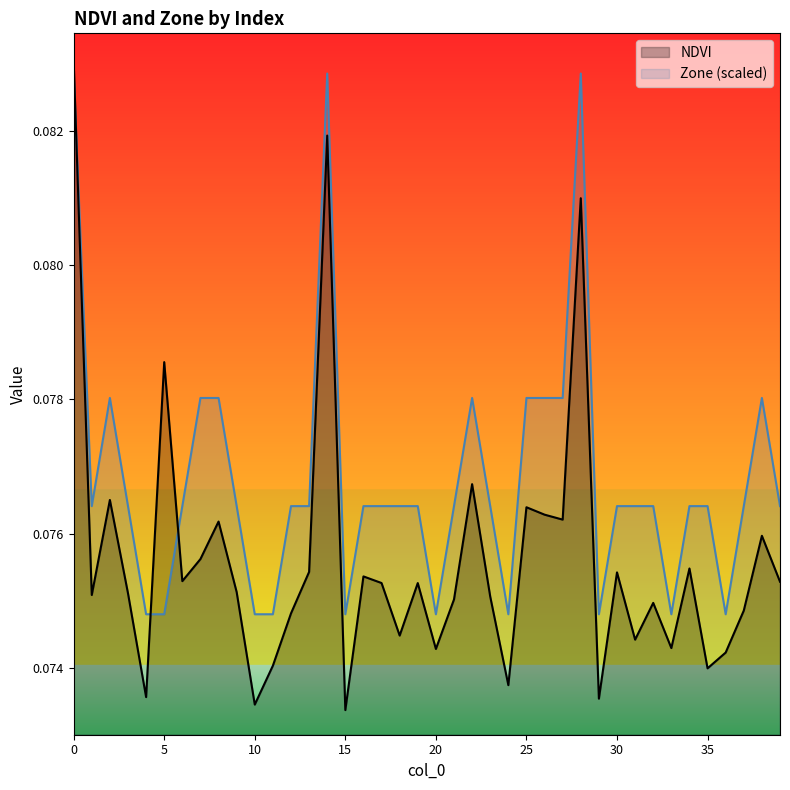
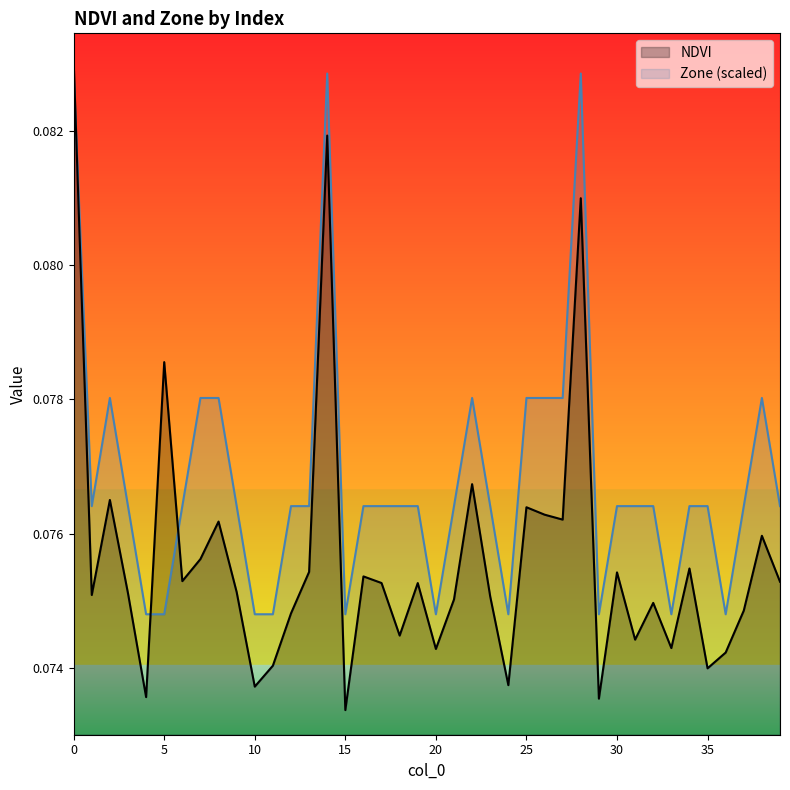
NDVI, 10: 0.0735 -> 0.0737
